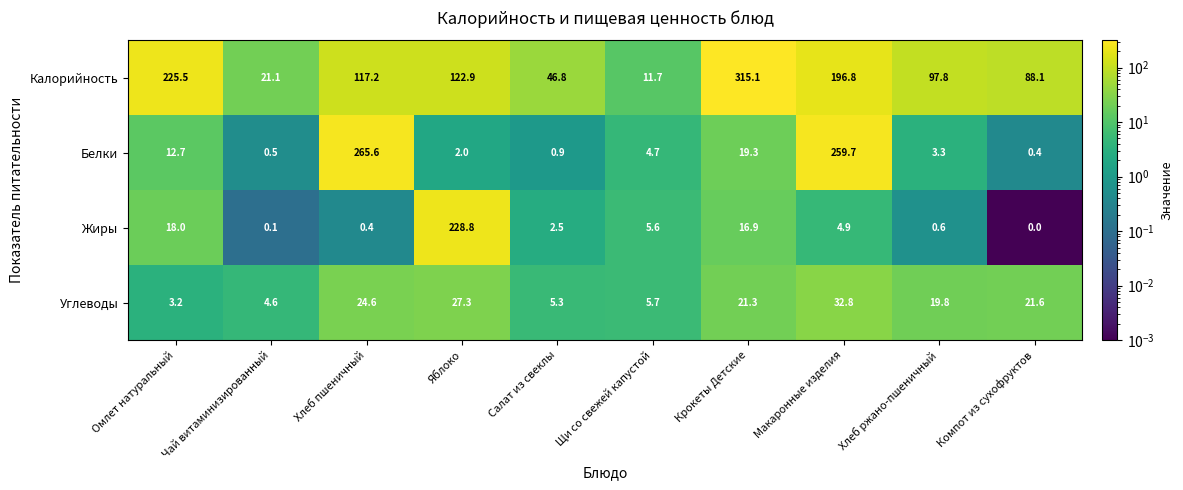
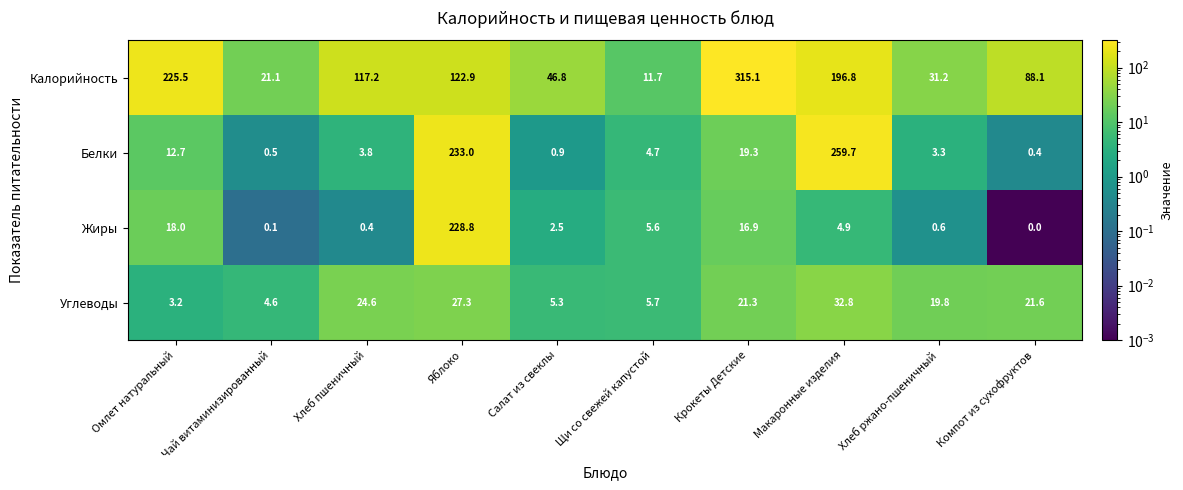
Калорийность, Хлеб ржано-пшеничный: 97.8 -> 31.2
Белки, Хлеб пшеничный: 265.6 -> 3.8
Белки, Яблоко: 2.0 -> 233.0
